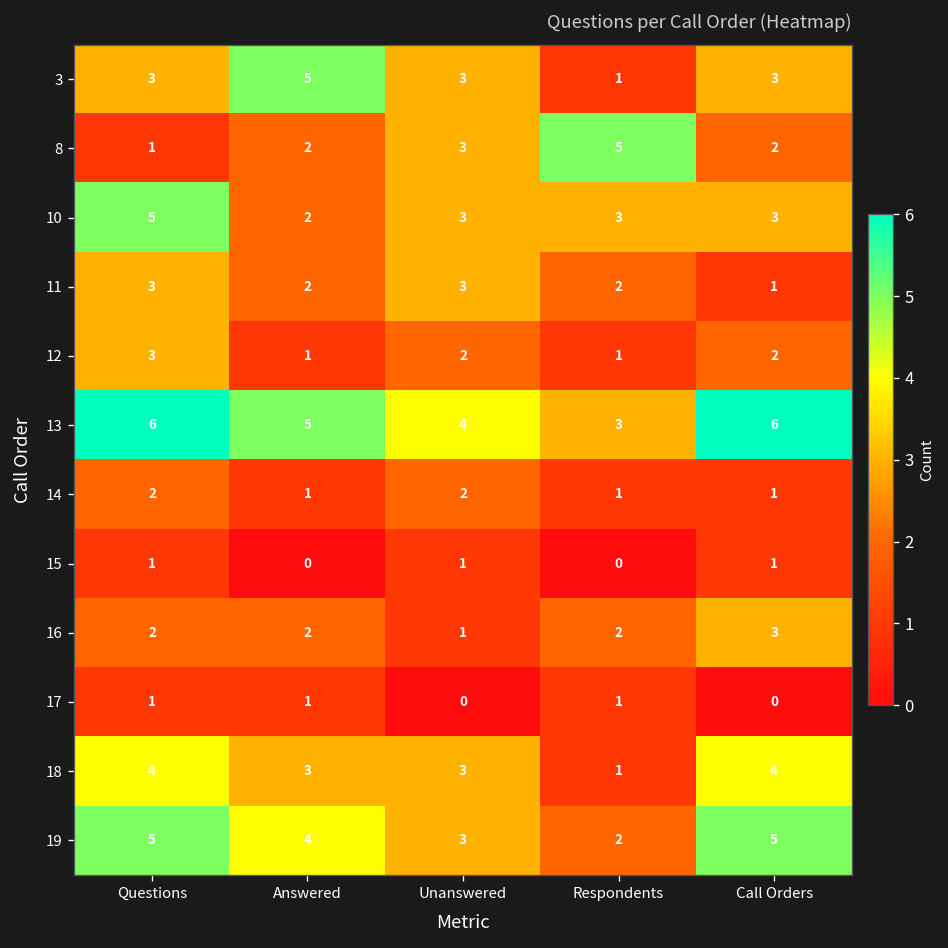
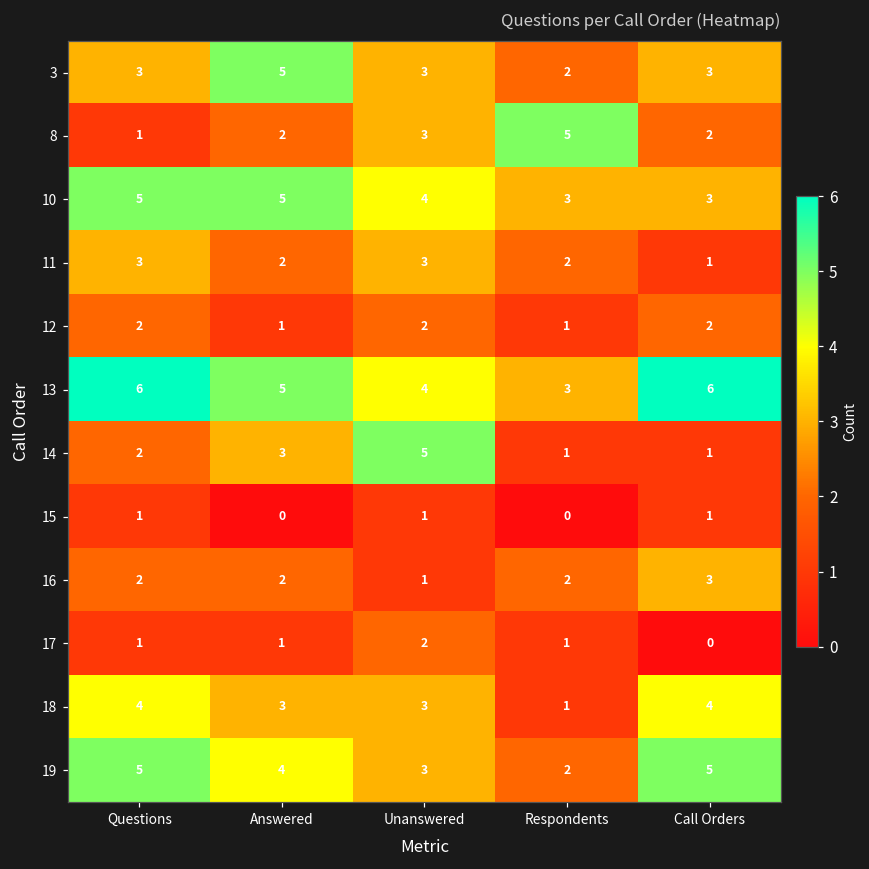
3, Respondents: 1 -> 2
10, Answered: 2 -> 5
10, Unanswered: 3 -> 4
12, Questions: 3 -> 2
14, Answered: 1 -> 3
14, Unanswered: 2 -> 5
17, Unanswered: 0 -> 2
